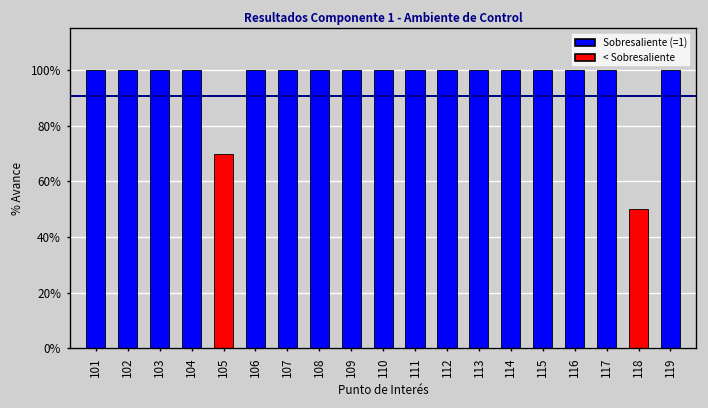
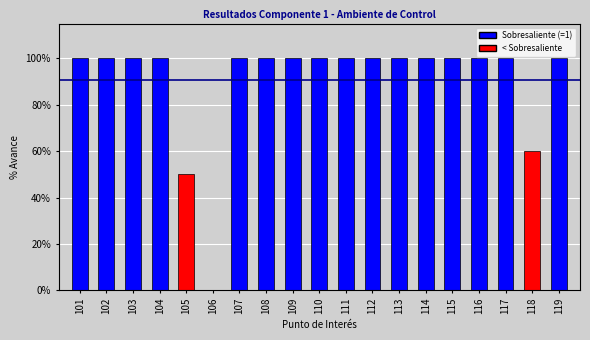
105: 70% -> 50%
106: 100% -> 0%
118: 50% -> 60%
